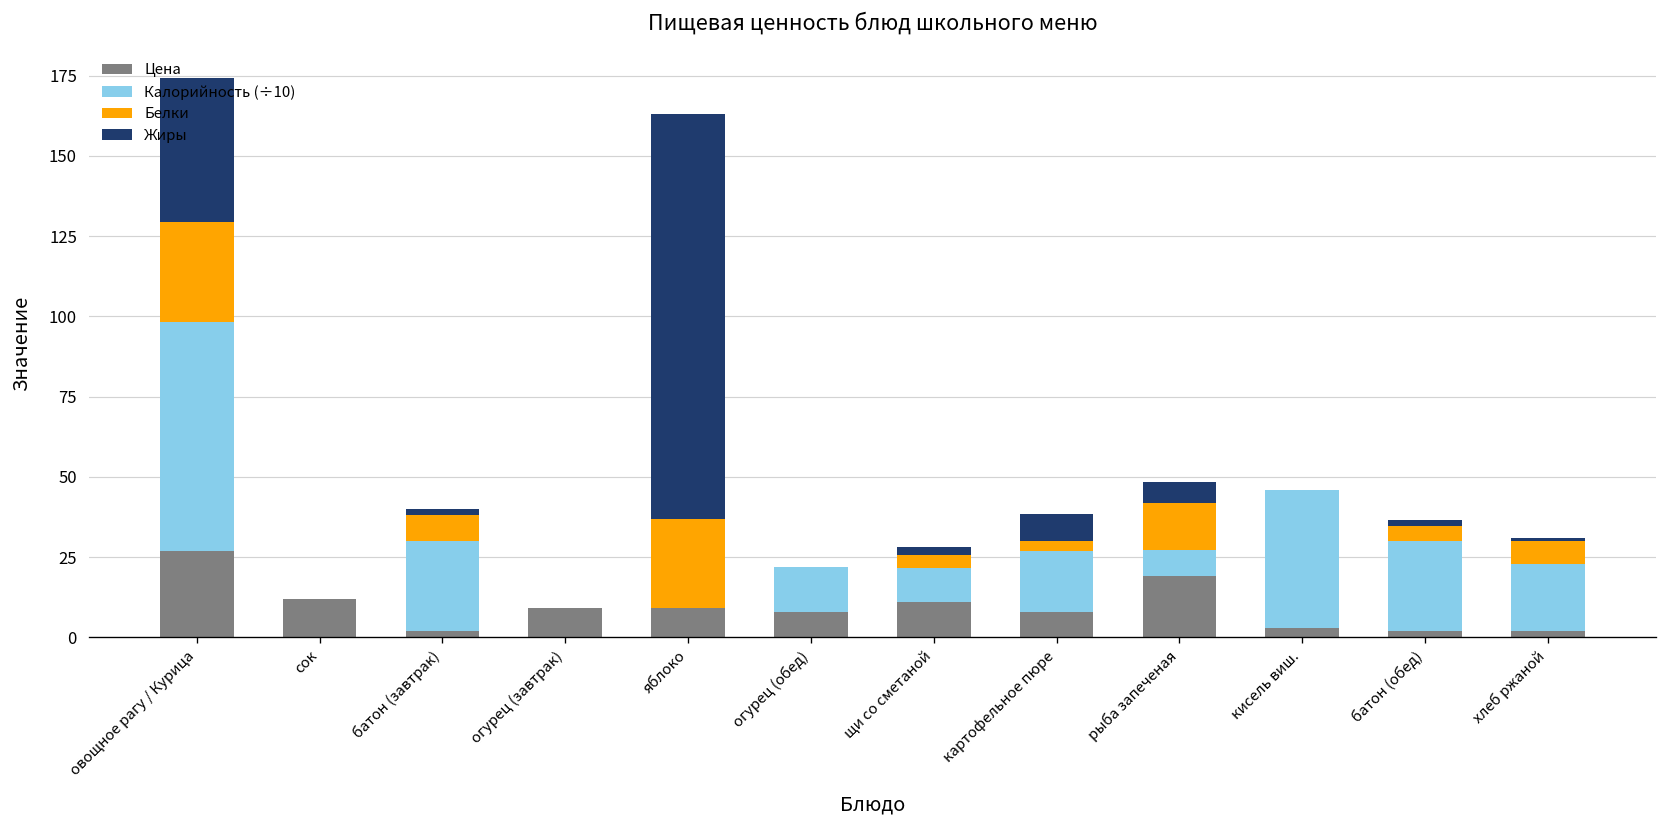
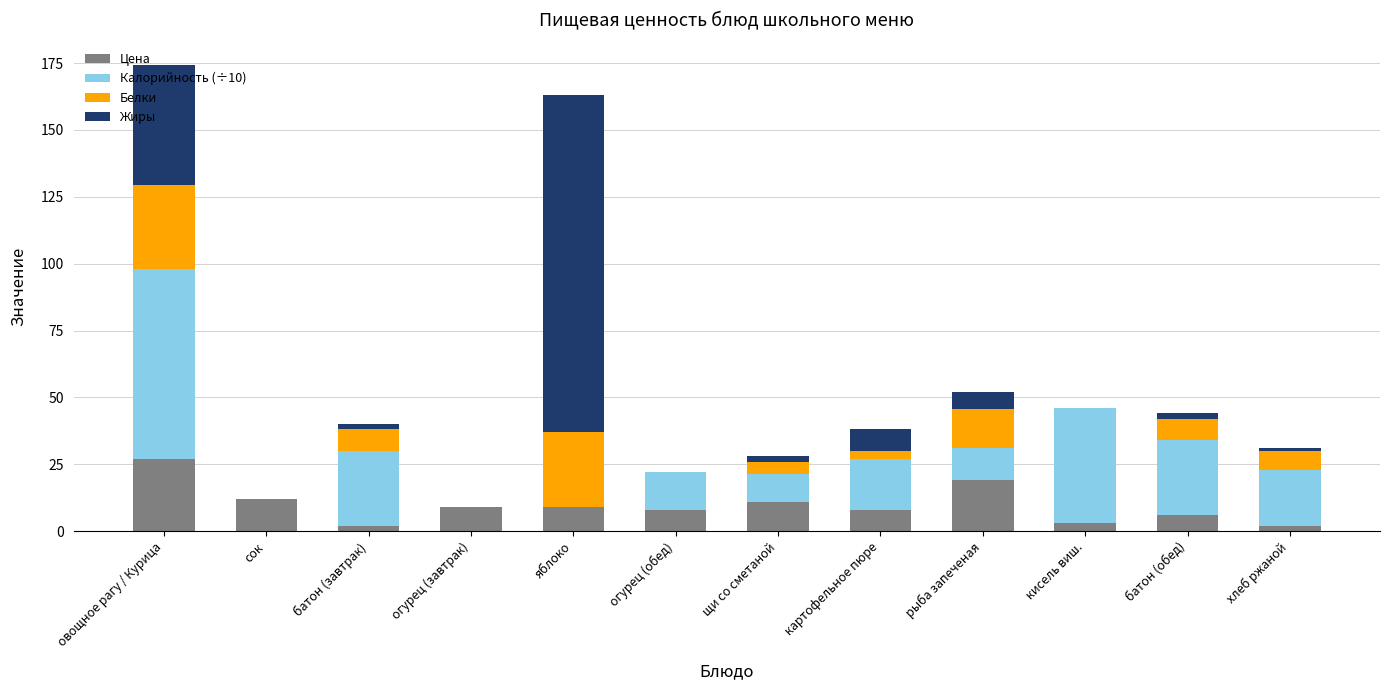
Калорийность (÷10), рыба запеченая: 8 -> 12
Цена, батон (обед): 2 -> 6
Белки, батон (обед): 5 -> 8
